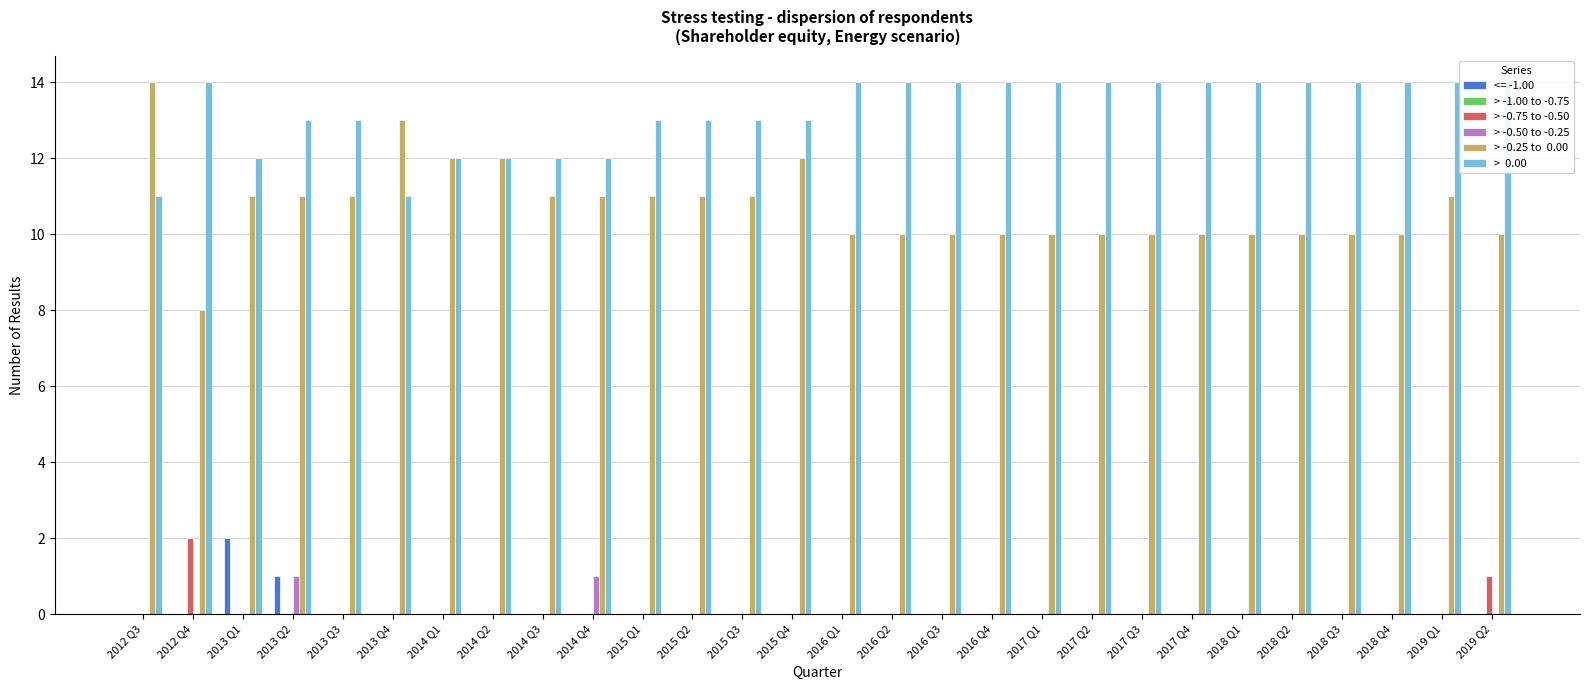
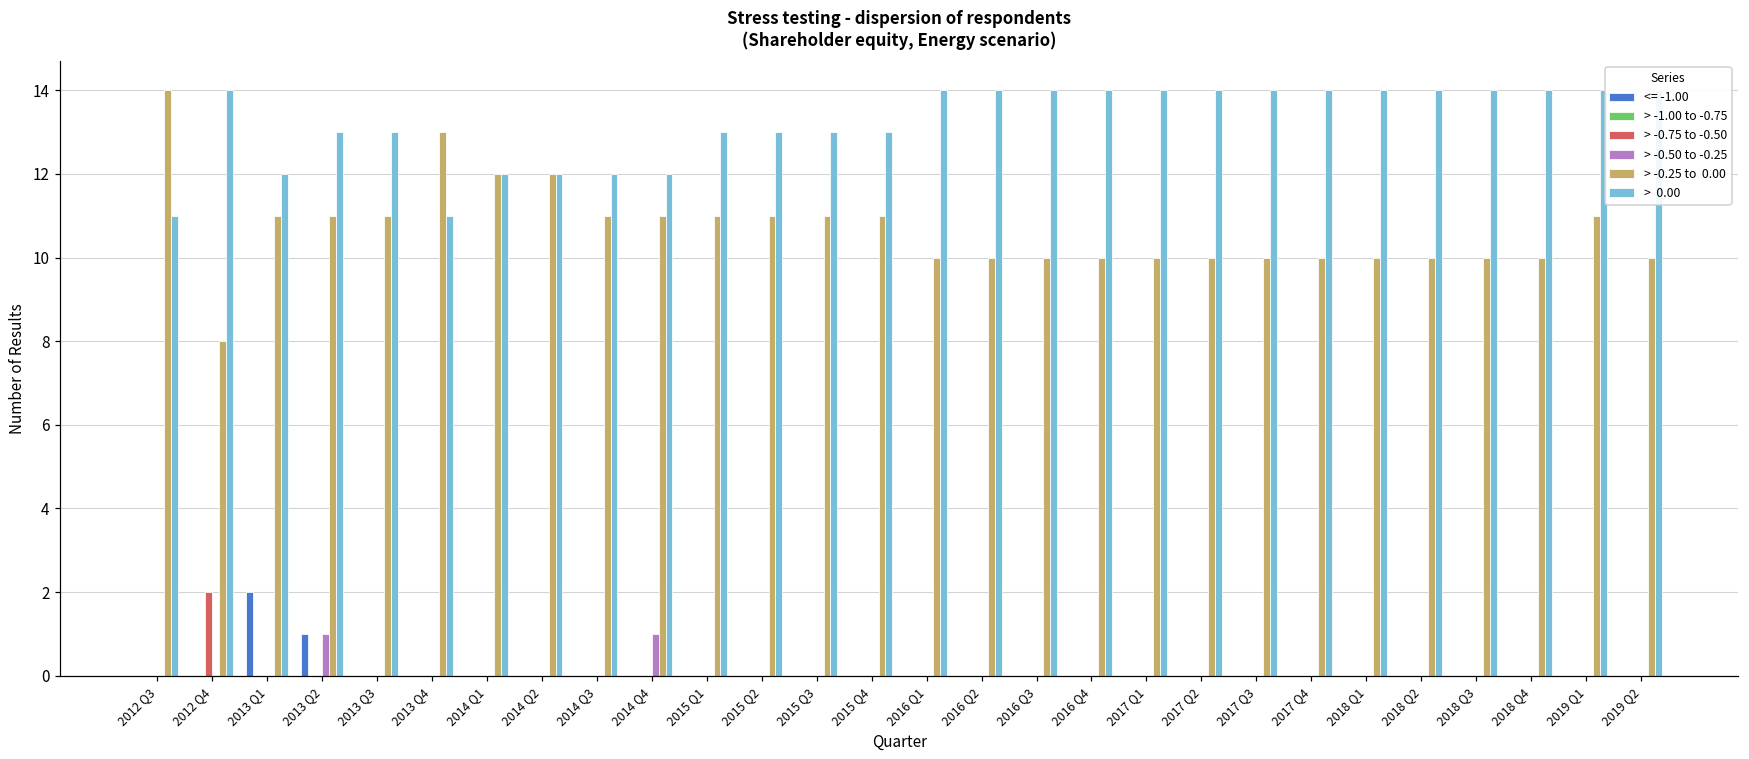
> -0.25 to 0.00, 2015 Q4: 12 -> 11
> -0.75 to -0.50, 2019 Q2: 1 -> 0
